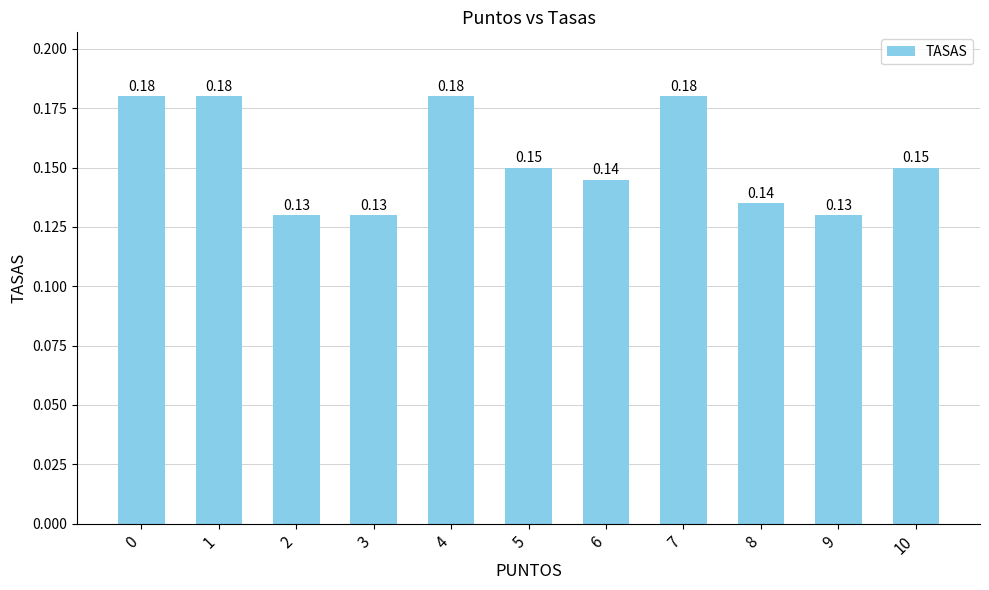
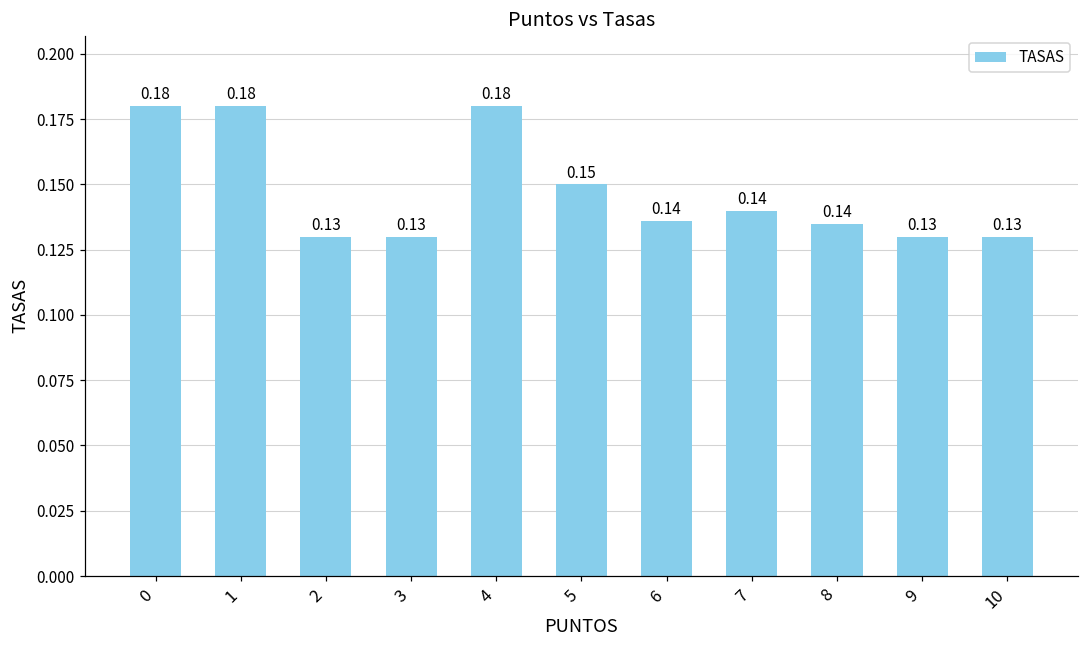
6: 0.145 -> 0.136
7: 0.18 -> 0.14
10: 0.15 -> 0.13
